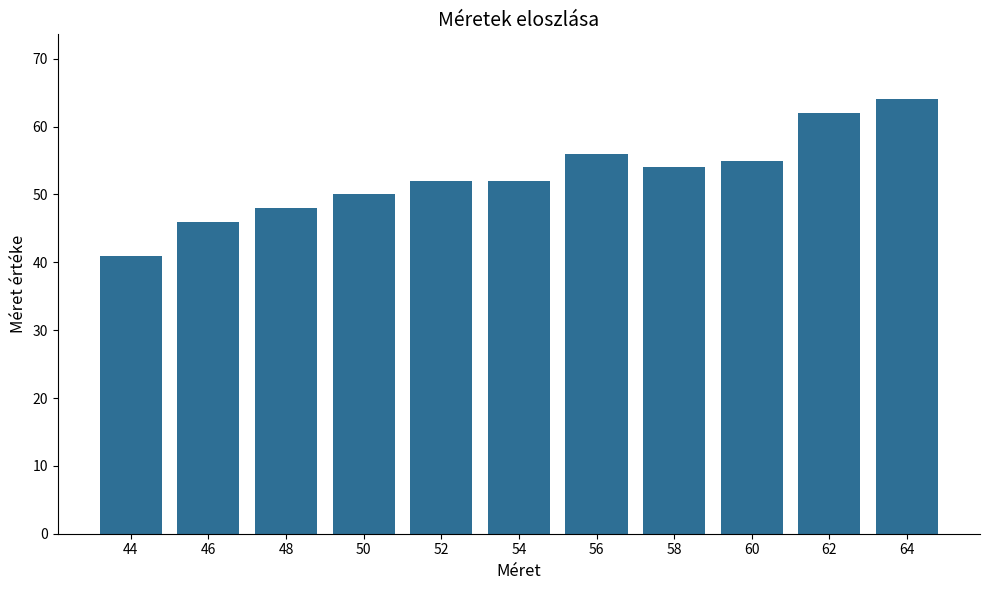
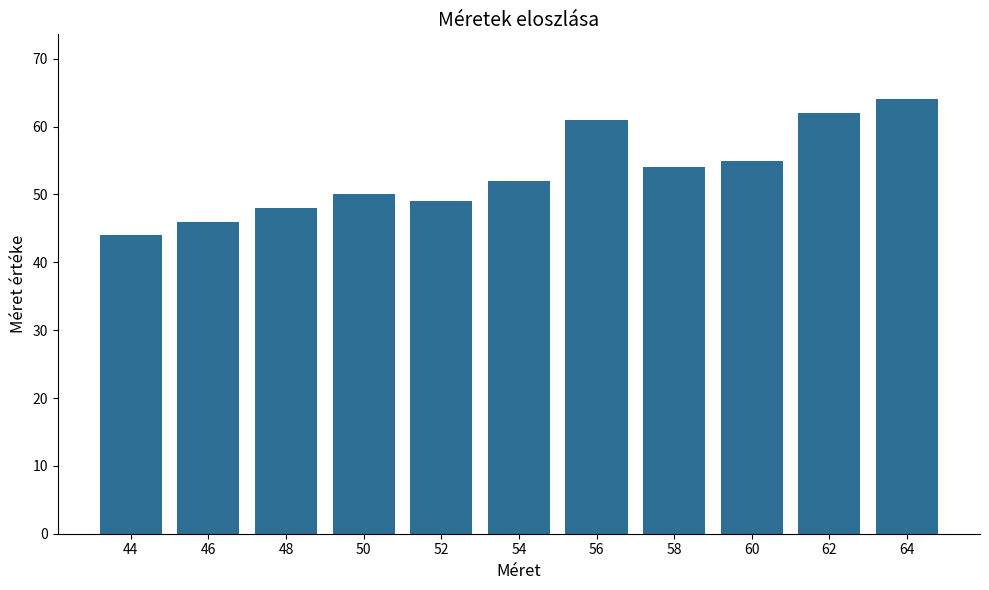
44: 41 -> 44
52: 52 -> 49
56: 56 -> 61
